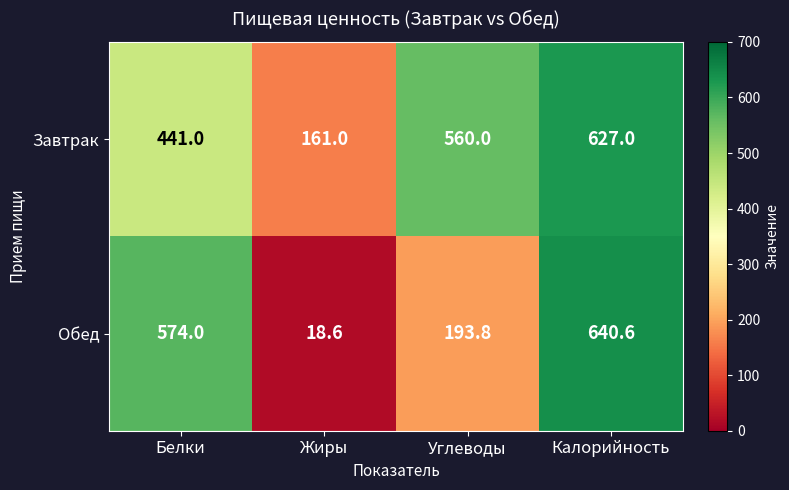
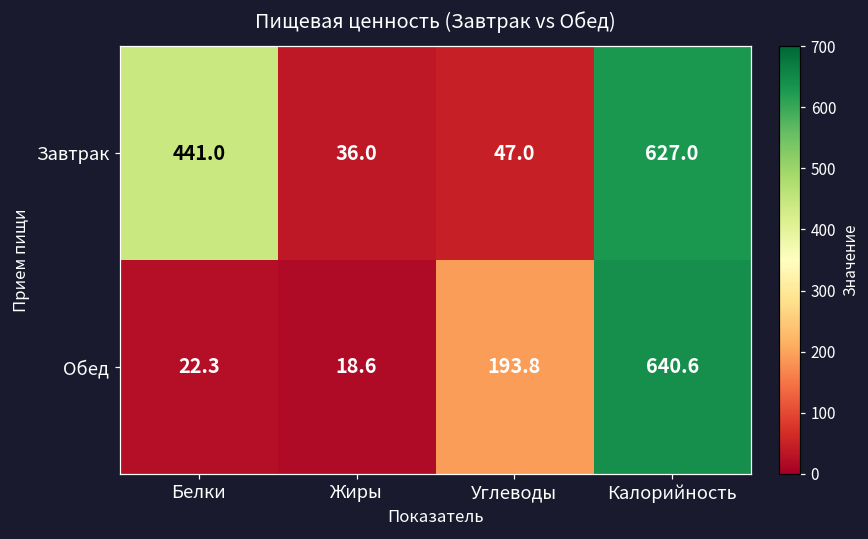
Завтрак, Жиры: 161.0 -> 36.0
Завтрак, Углеводы: 560.0 -> 47.0
Обед, Белки: 574.0 -> 22.3
